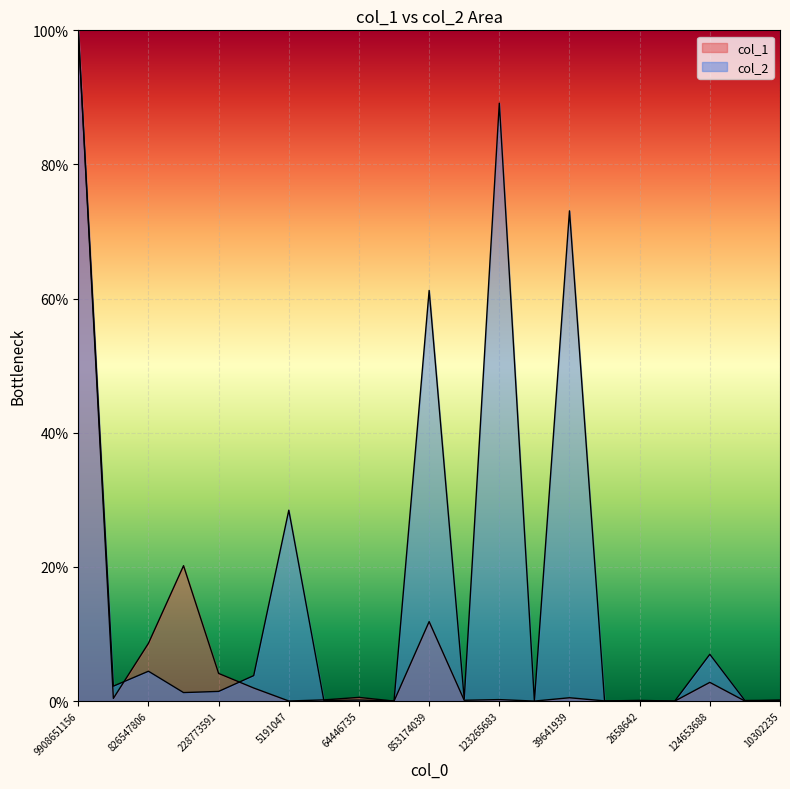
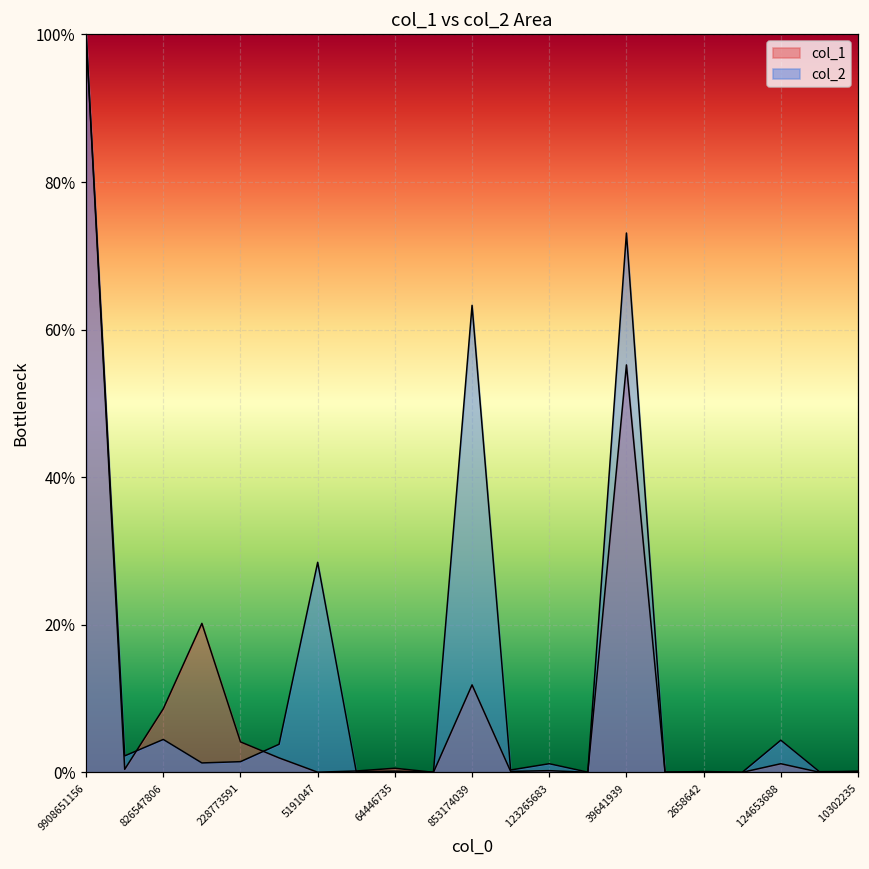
col_2, 853174039: 61% -> 63%
col_2, 123265683: 89% -> 1%
col_1, 39641939: 1% -> 55%
col_1, 124653688: 3% -> 1%
col_2, 124653688: 7% -> 4%
